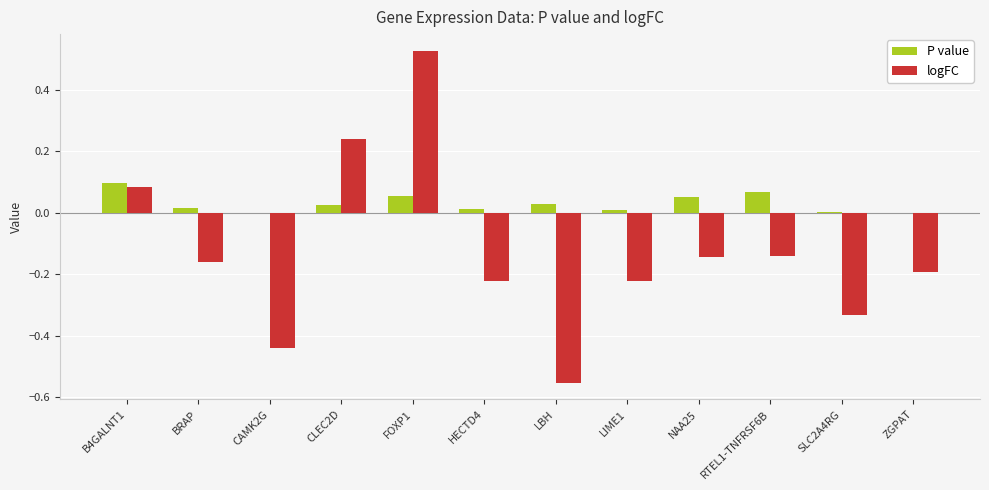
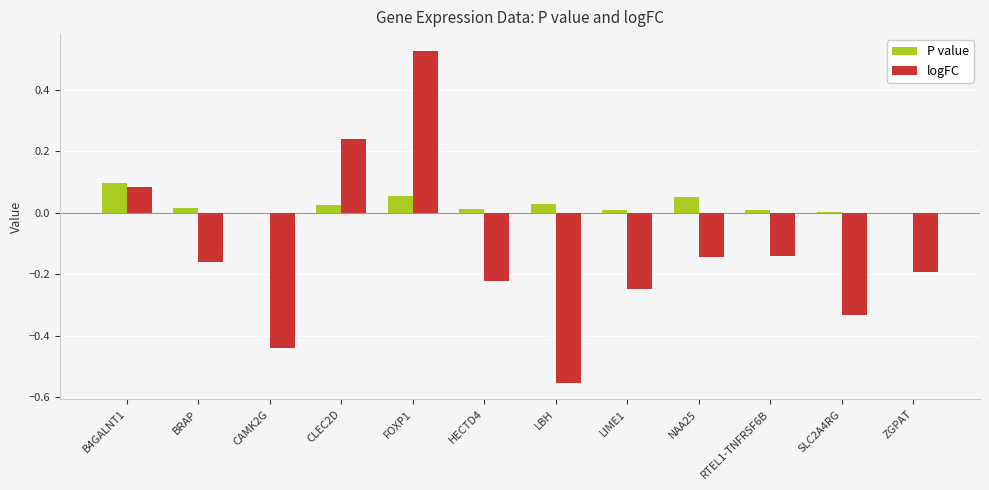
logFC, LIME1: -0.22 -> -0.25
P value, RTEL1-TNFRSF6B: 0.07 -> 0.01
